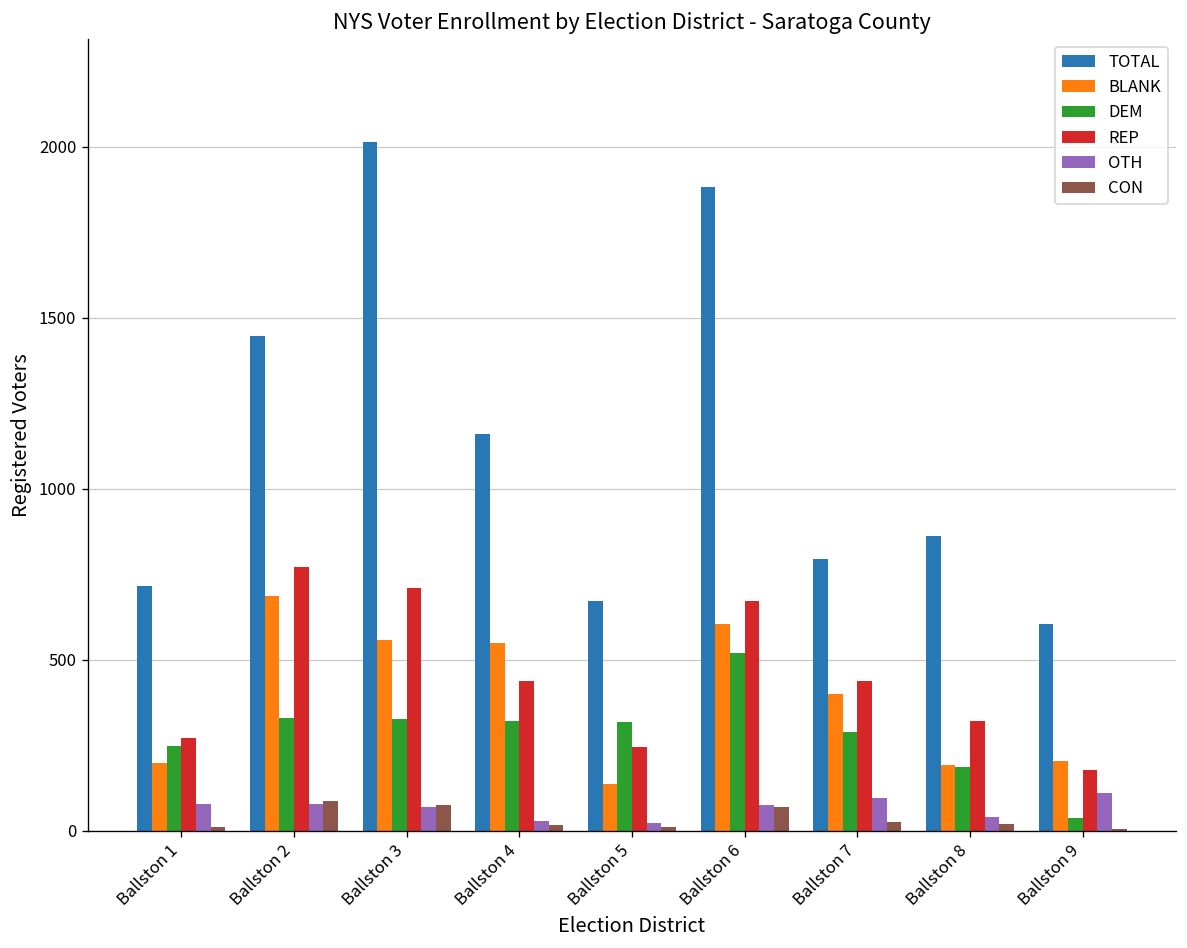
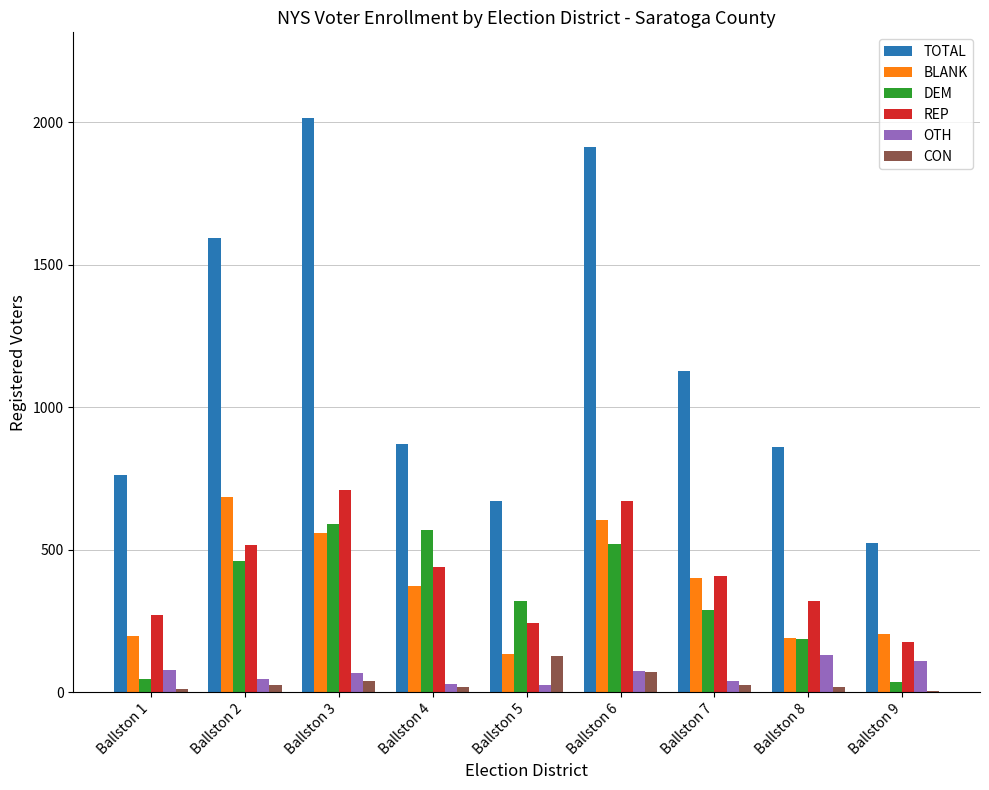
TOTAL, Ballston 1: 720 -> 760
DEM, Ballston 1: 250 -> 50
TOTAL, Ballston 2: 1450 -> 1600
DEM, Ballston 2: 330 -> 460
REP, Ballston 2: 770 -> 520
OTH, Ballston 2: 80 -> 50
CON, Ballston 2: 90 -> 30
DEM, Ballston 3: 330 -> 590
CON, Ballston 3: 70 -> 40
TOTAL, Ballston 4: 1160 -> 870
BLANK, Ballston 4: 550 -> 370
DEM, Ballston 4: 320 -> 570
CON, Ballston 5: 10 -> 130
TOTAL, Ballston 6: 1880 -> 1910
TOTAL, Ballston 7: 790 -> 1130
REP, Ballston 7: 440 -> 410
OTH, Ballston 7: 100 -> 40
OTH, Ballston 8: 40 -> 130
TOTAL, Ballston 9: 600 -> 520
